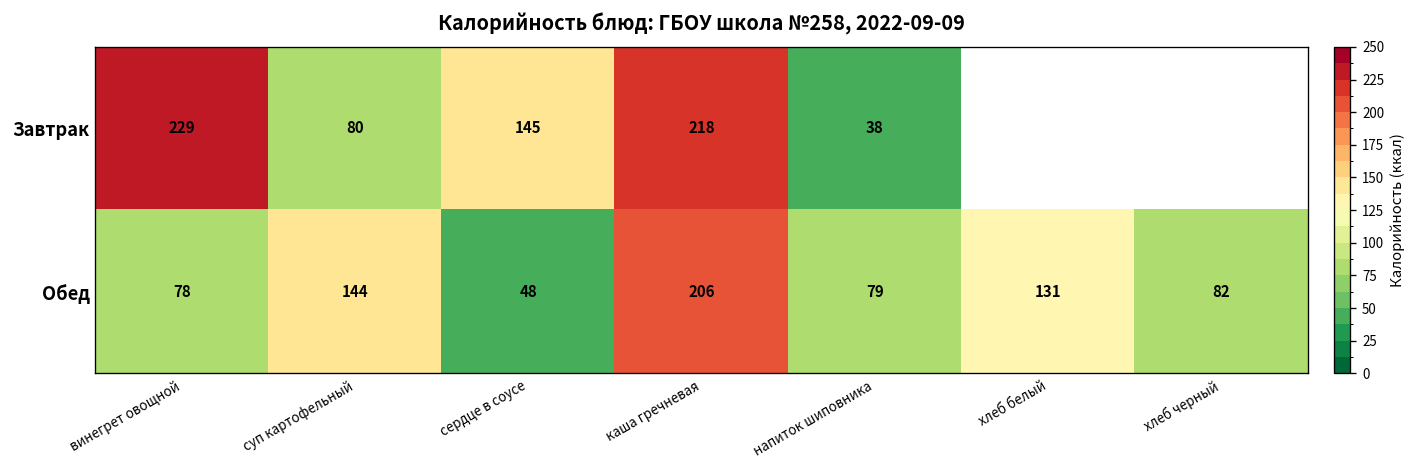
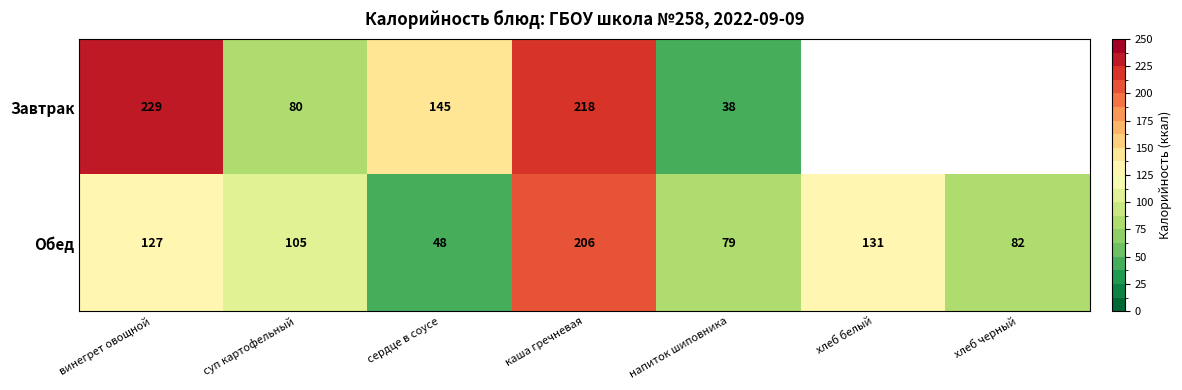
Обед, винегрет овощной: 78 -> 127
Обед, суп картофельный: 144 -> 105
